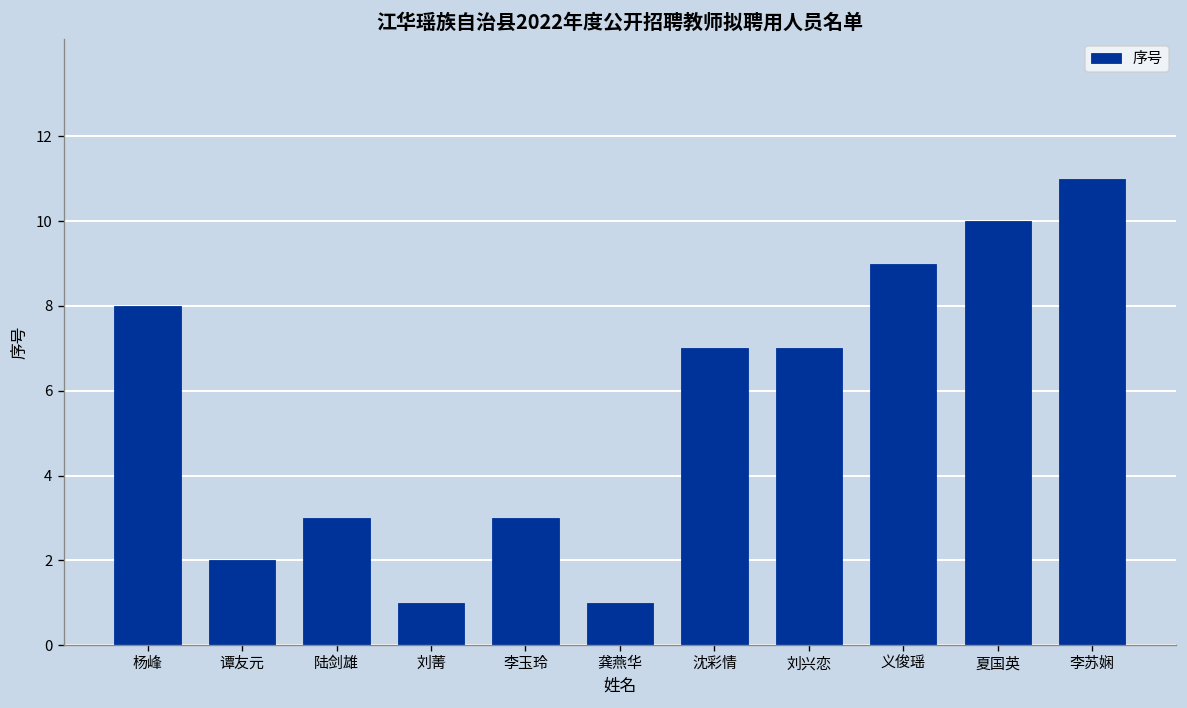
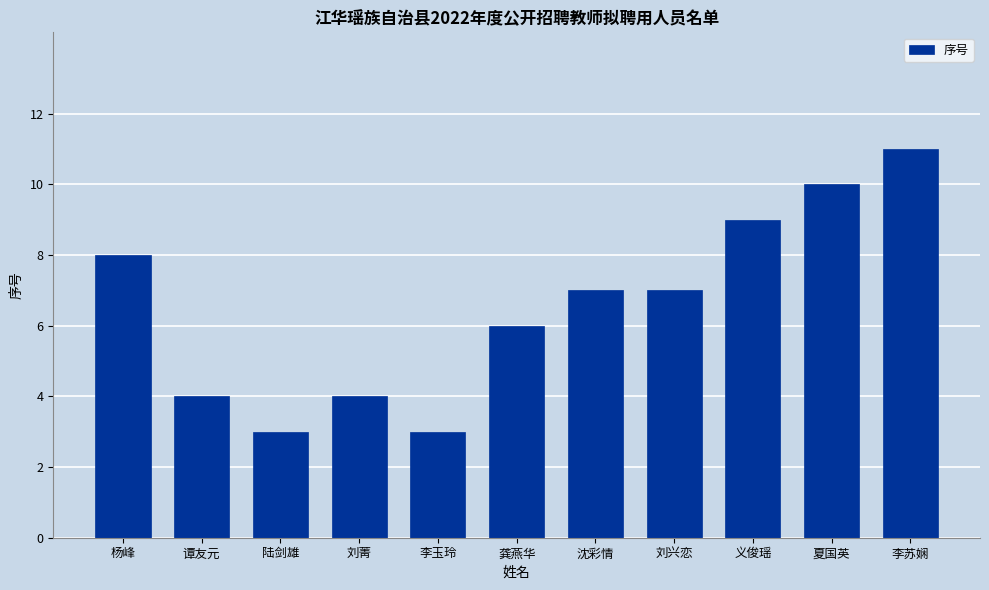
谭友元: 2 -> 4
刘菁: 1 -> 4
龚燕华: 1 -> 6
